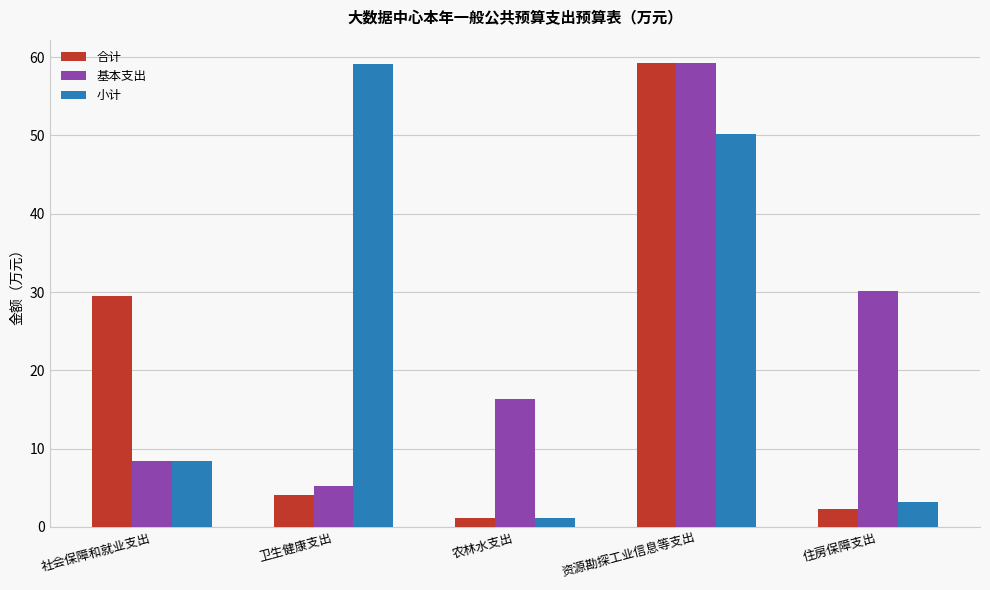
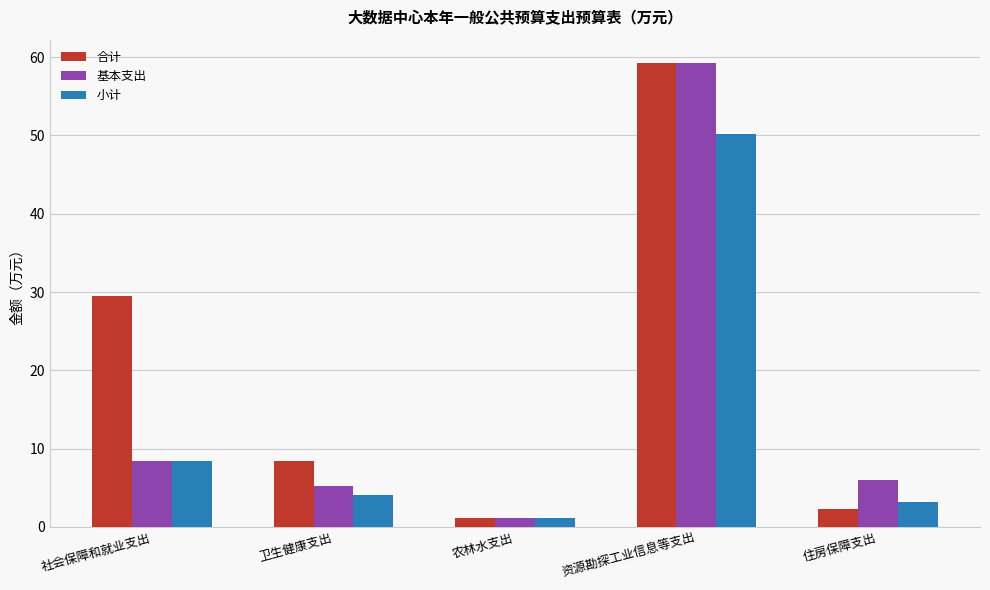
合计, 卫生健康支出: 4 -> 8
小计, 卫生健康支出: 59 -> 4
基本支出, 农林水支出: 16 -> 1
基本支出, 住房保障支出: 30 -> 6
